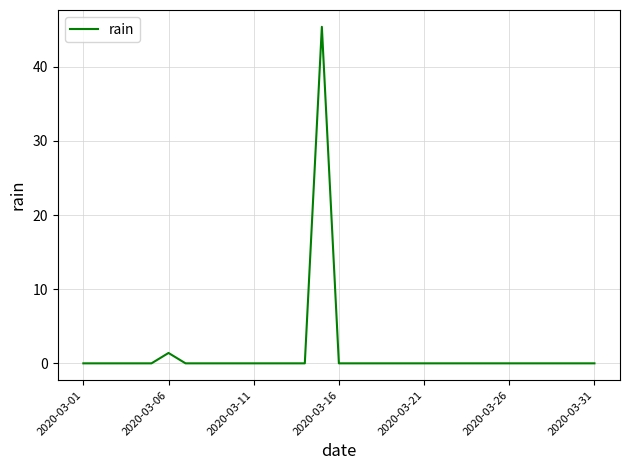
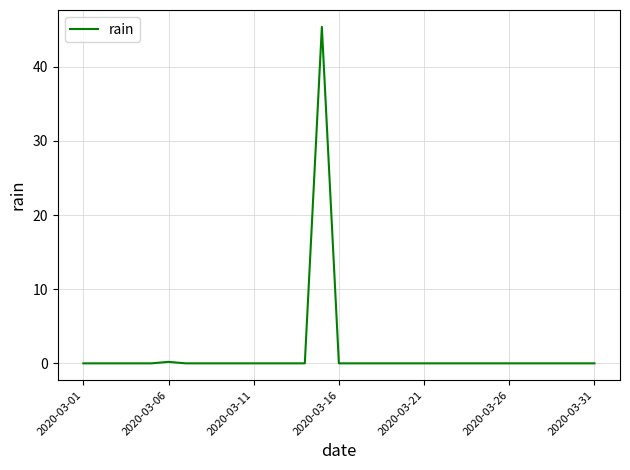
2020-03-06: 1 -> 0
